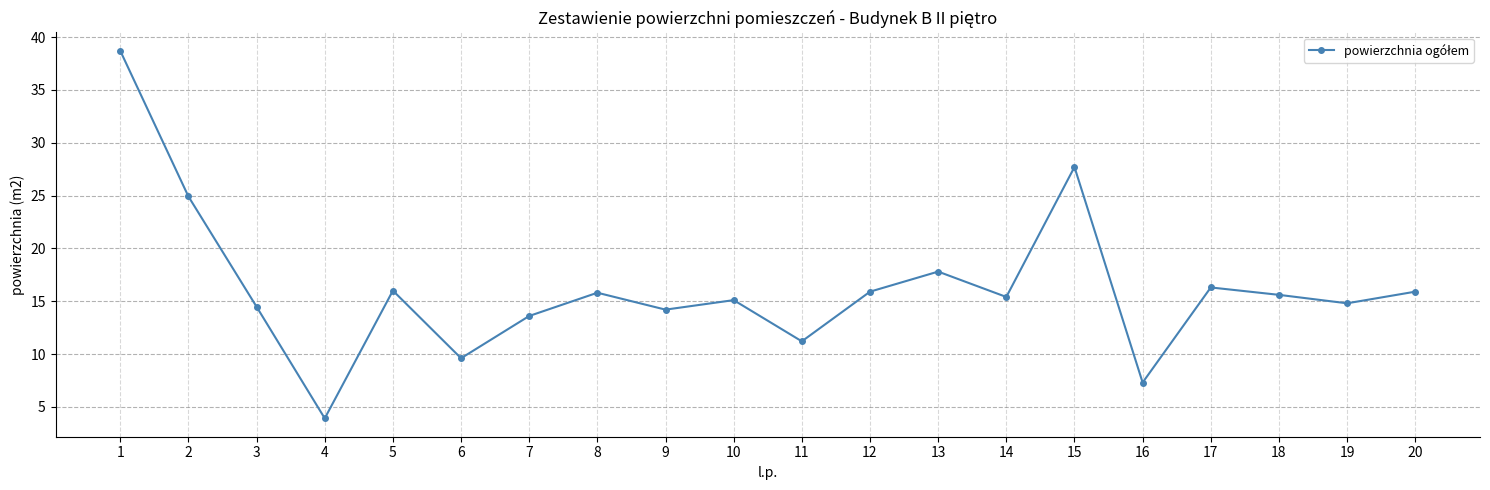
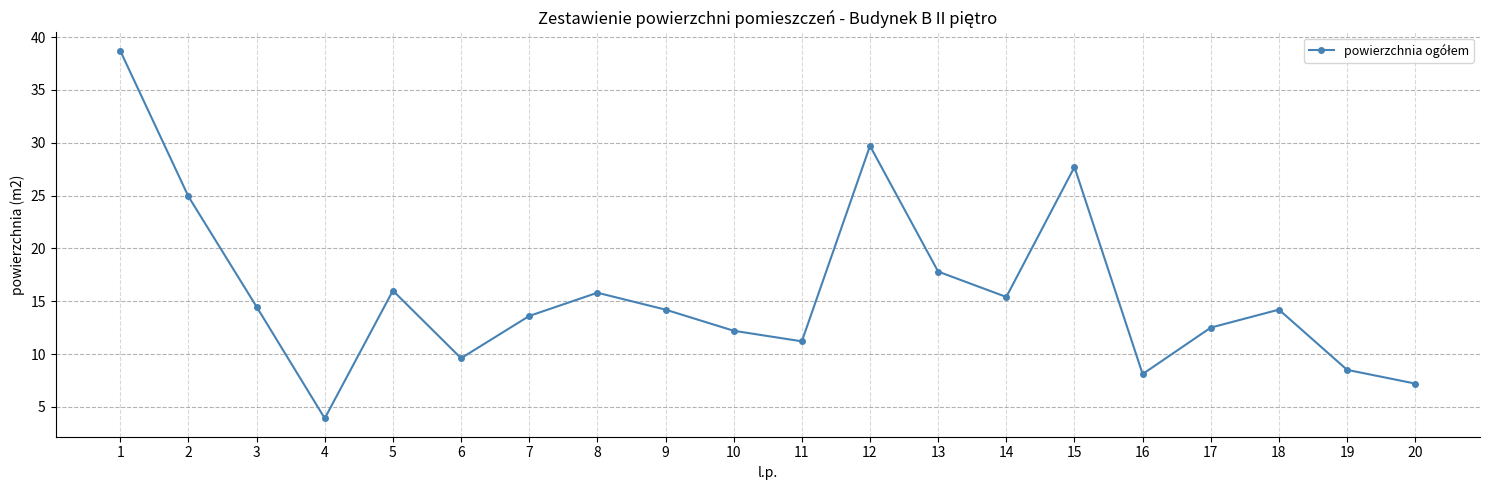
10: 15.1 -> 12.2
12: 15.9 -> 29.7
16: 7.3 -> 8.1
17: 16.3 -> 12.5
18: 15.6 -> 14.2
19: 14.8 -> 8.5
20: 15.9 -> 7.2
